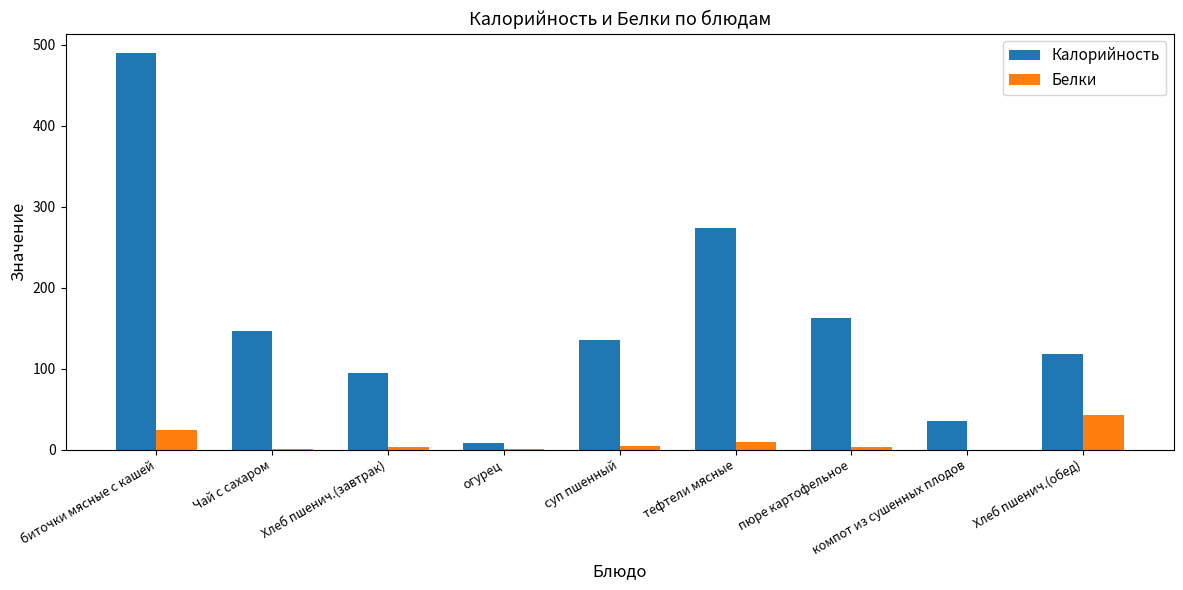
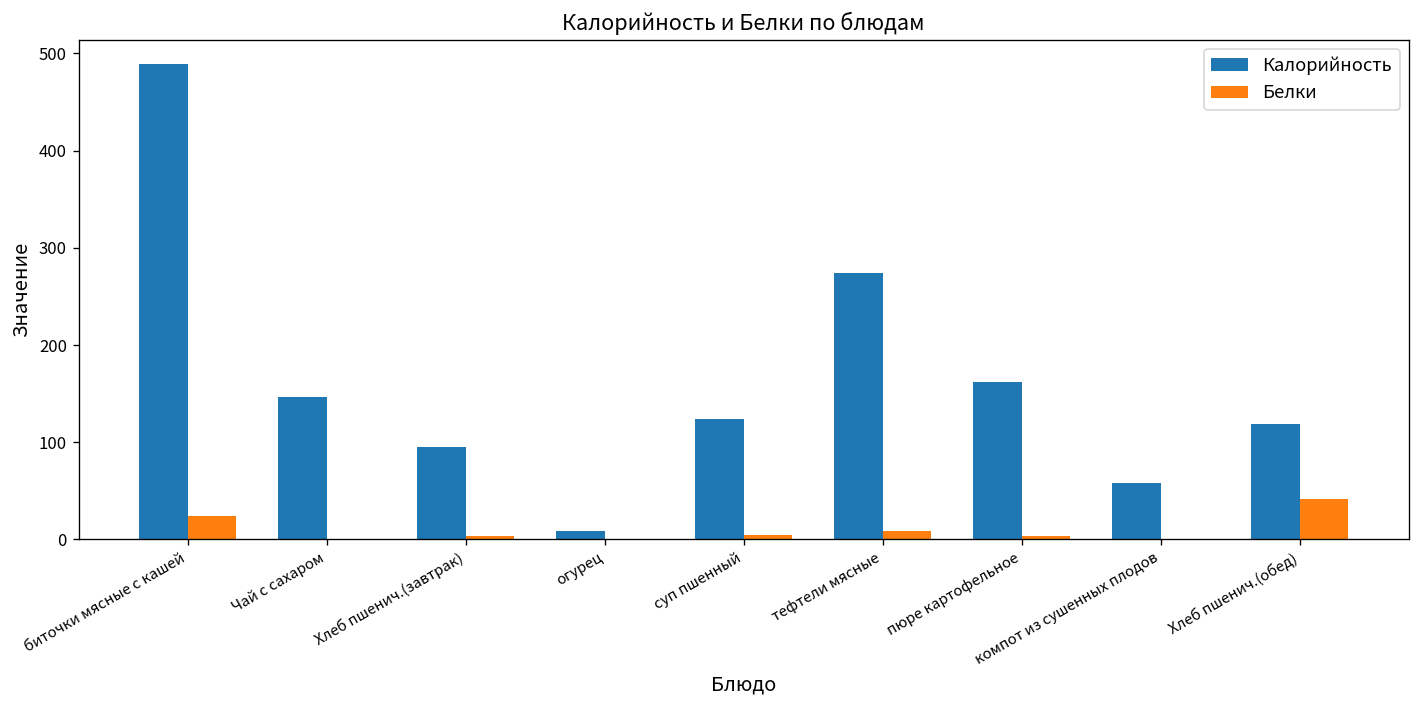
Калорийность, суп пшенный: 130 -> 120
Калорийность, компот из сушенных плодов: 40 -> 60
